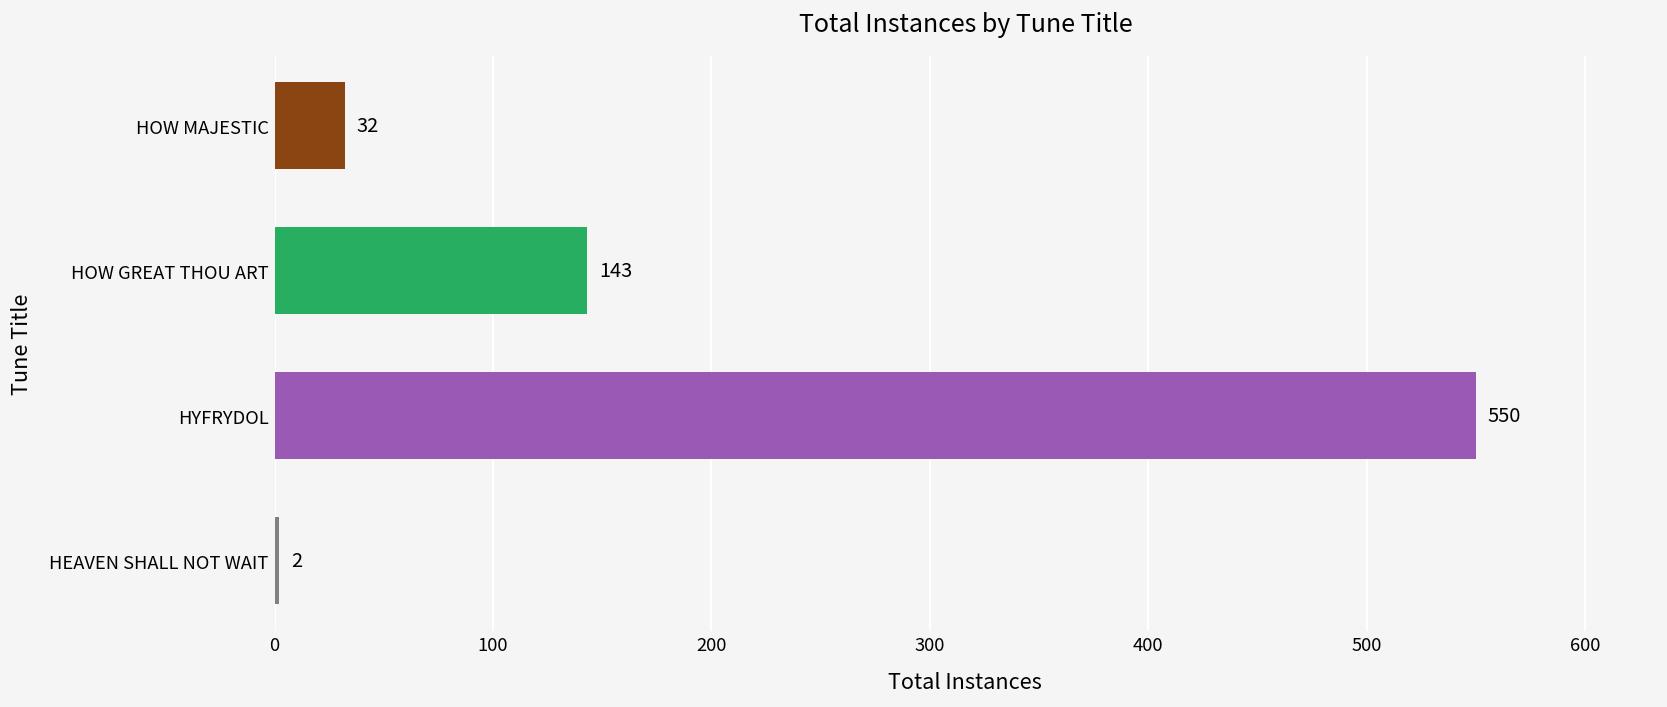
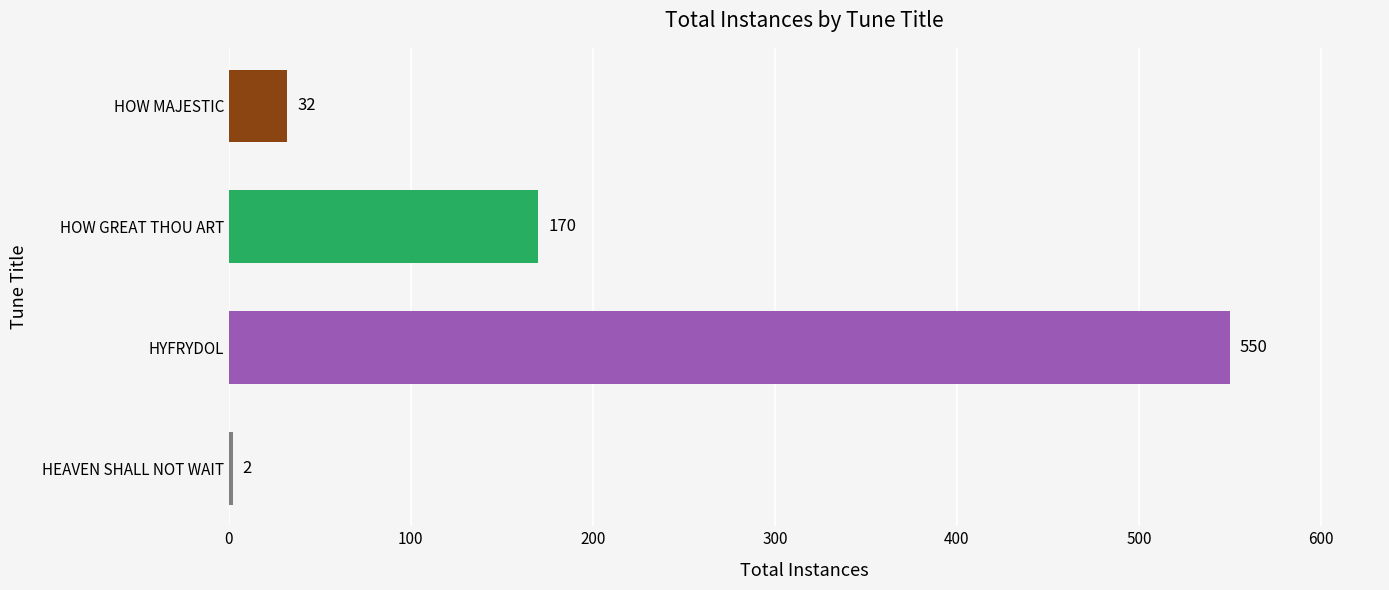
HOW GREAT THOU ART: 143 -> 170
